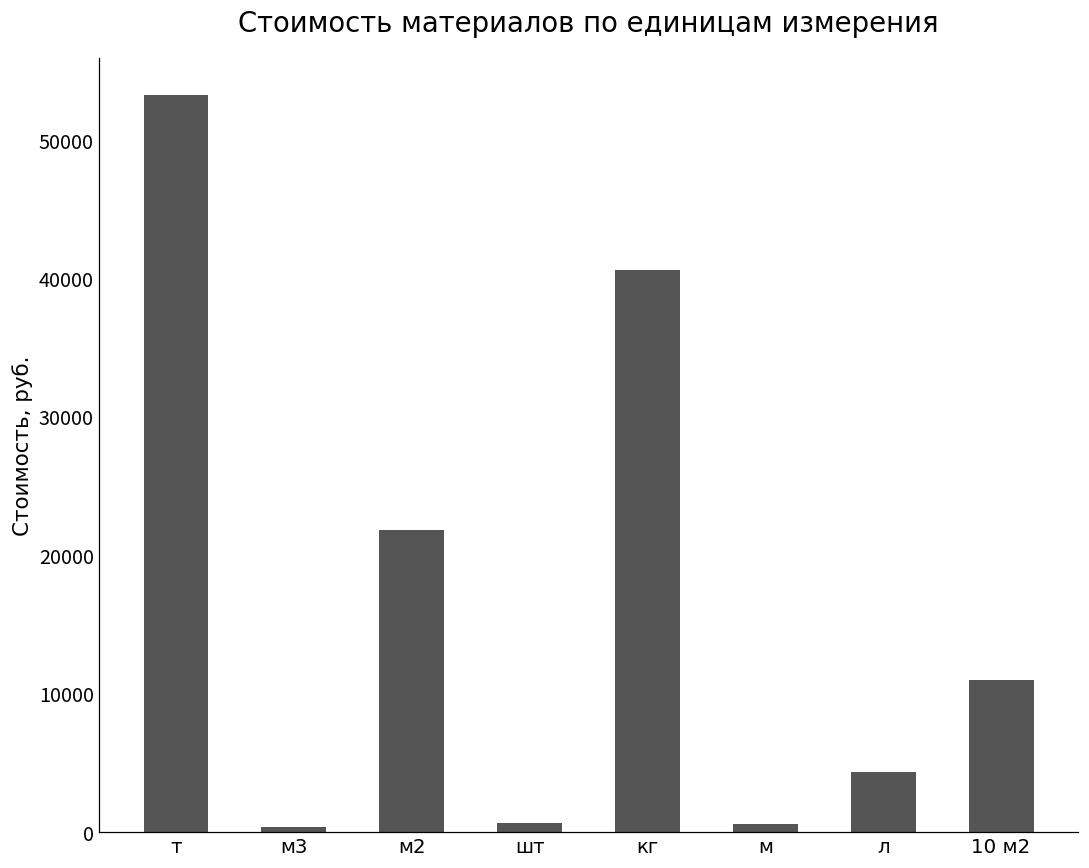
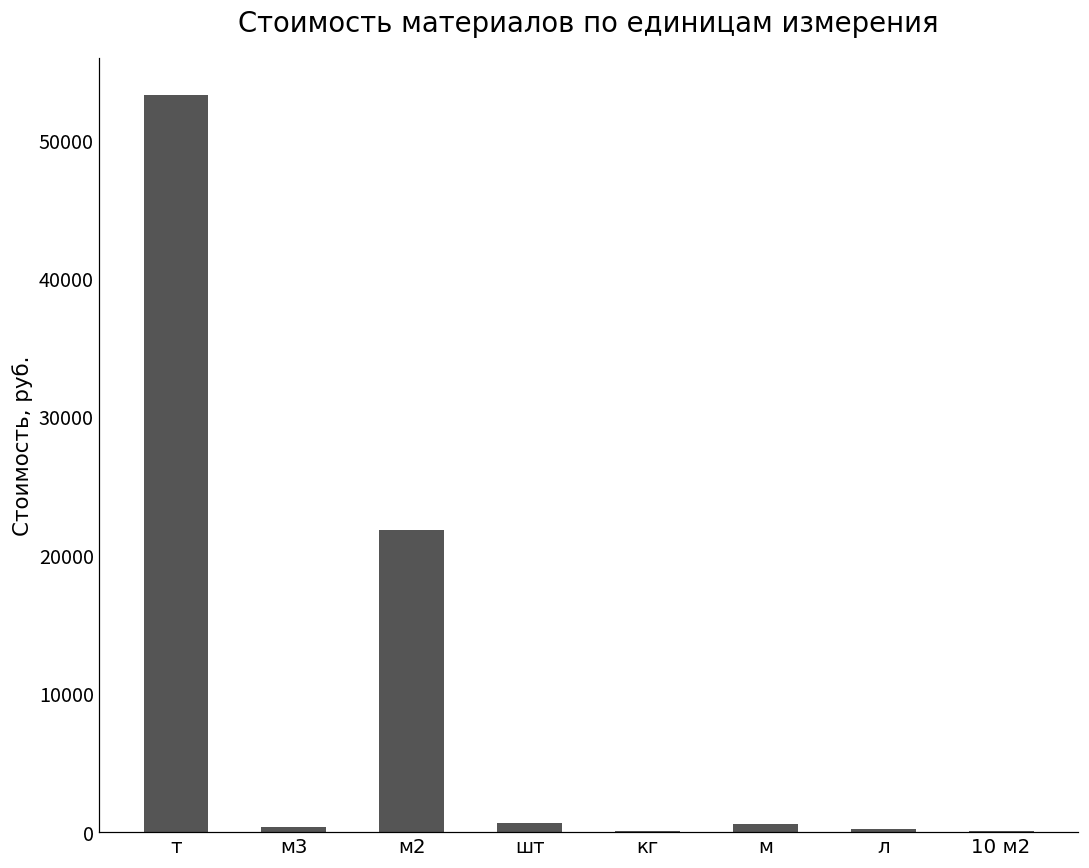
кг: 40600 -> 0
л: 4300 -> 200
10 м2: 11000 -> 0
